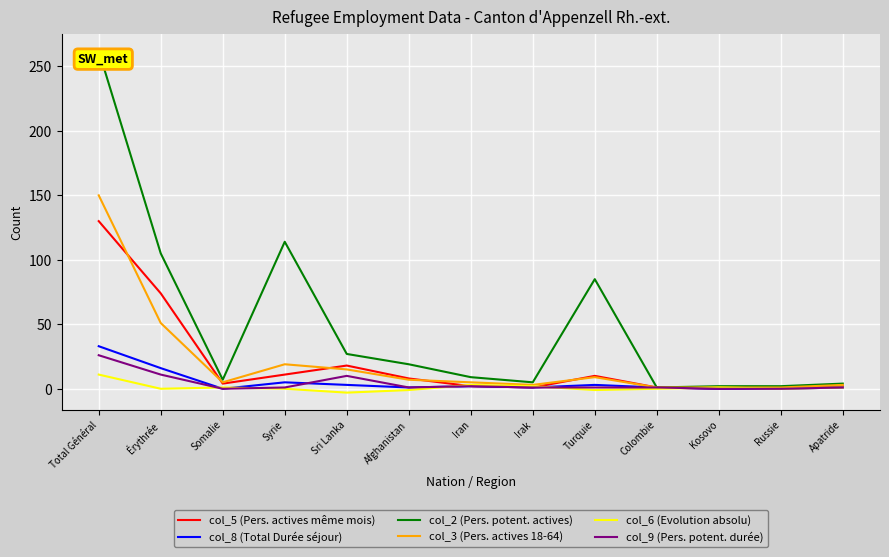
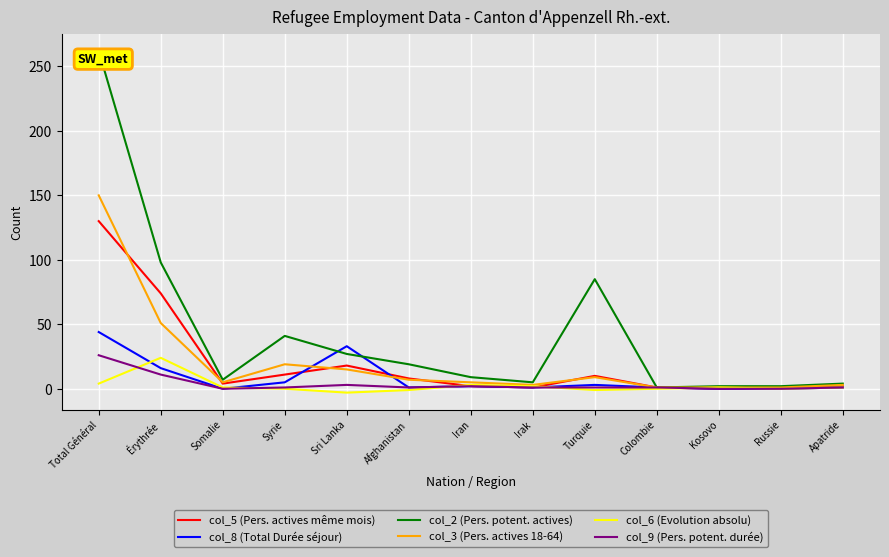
col_8 (Total Durée séjour), Total Général: 33 -> 44
col_6 (Evolution absolu), Total Général: 11 -> 4
col_2 (Pers. potent. actives), Érythrée: 105 -> 98
col_6 (Evolution absolu), Érythrée: 0 -> 24
col_2 (Pers. potent. actives), Syrie: 114 -> 41
col_8 (Total Durée séjour), Sri Lanka: 3 -> 33
col_9 (Pers. potent. durée), Sri Lanka: 10 -> 3
